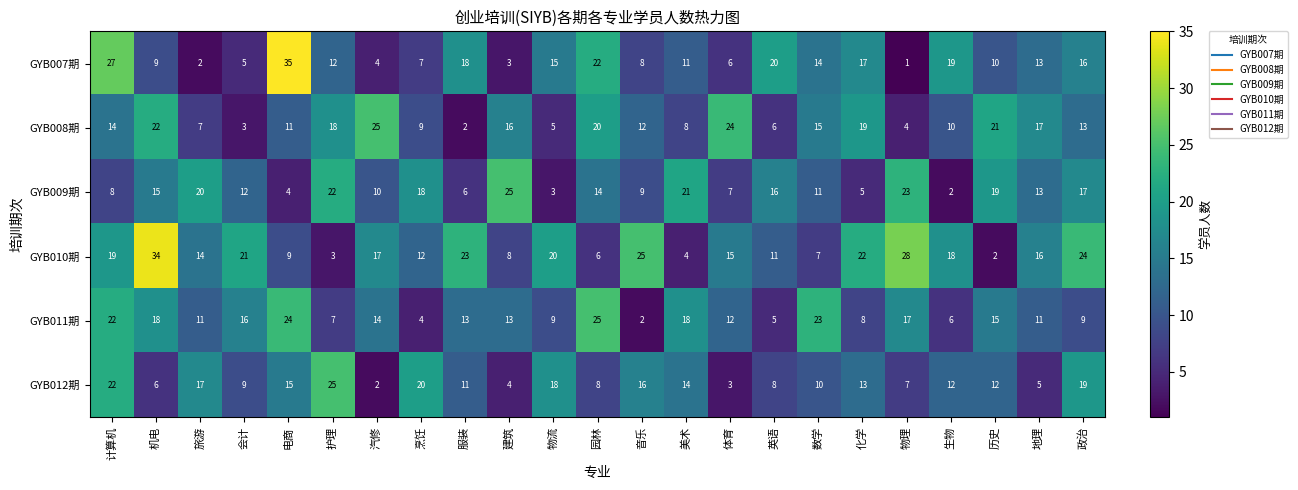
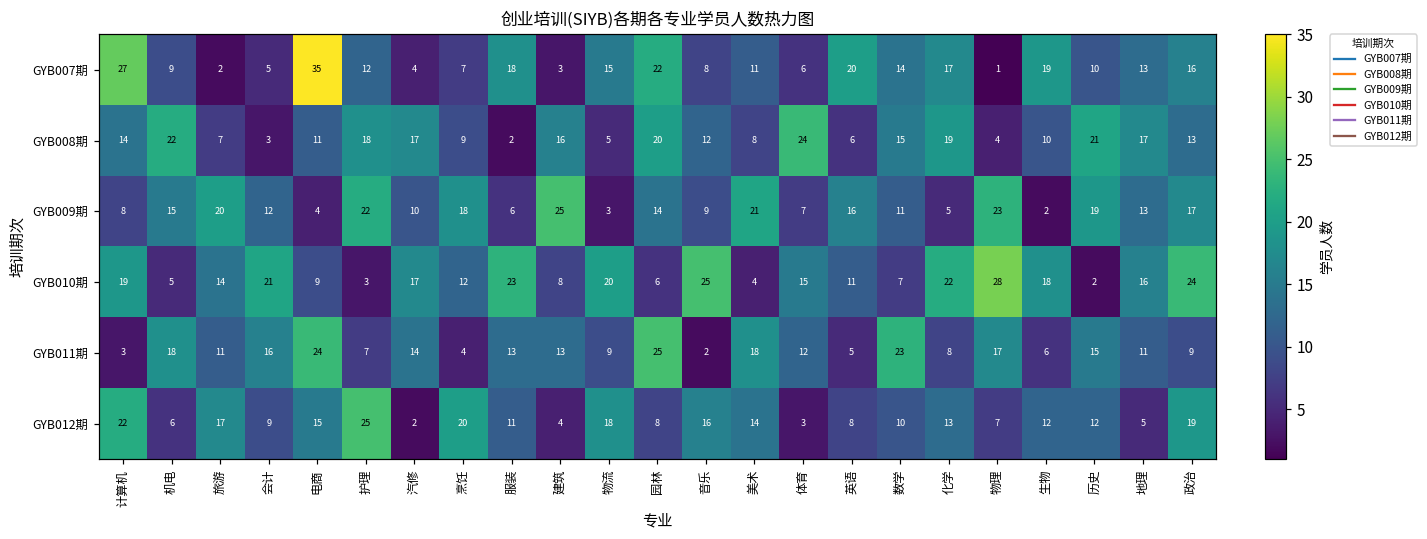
GYB008期, 汽修: 25 -> 17
GYB010期, 机电: 34 -> 5
GYB011期, 计算机: 22 -> 3
